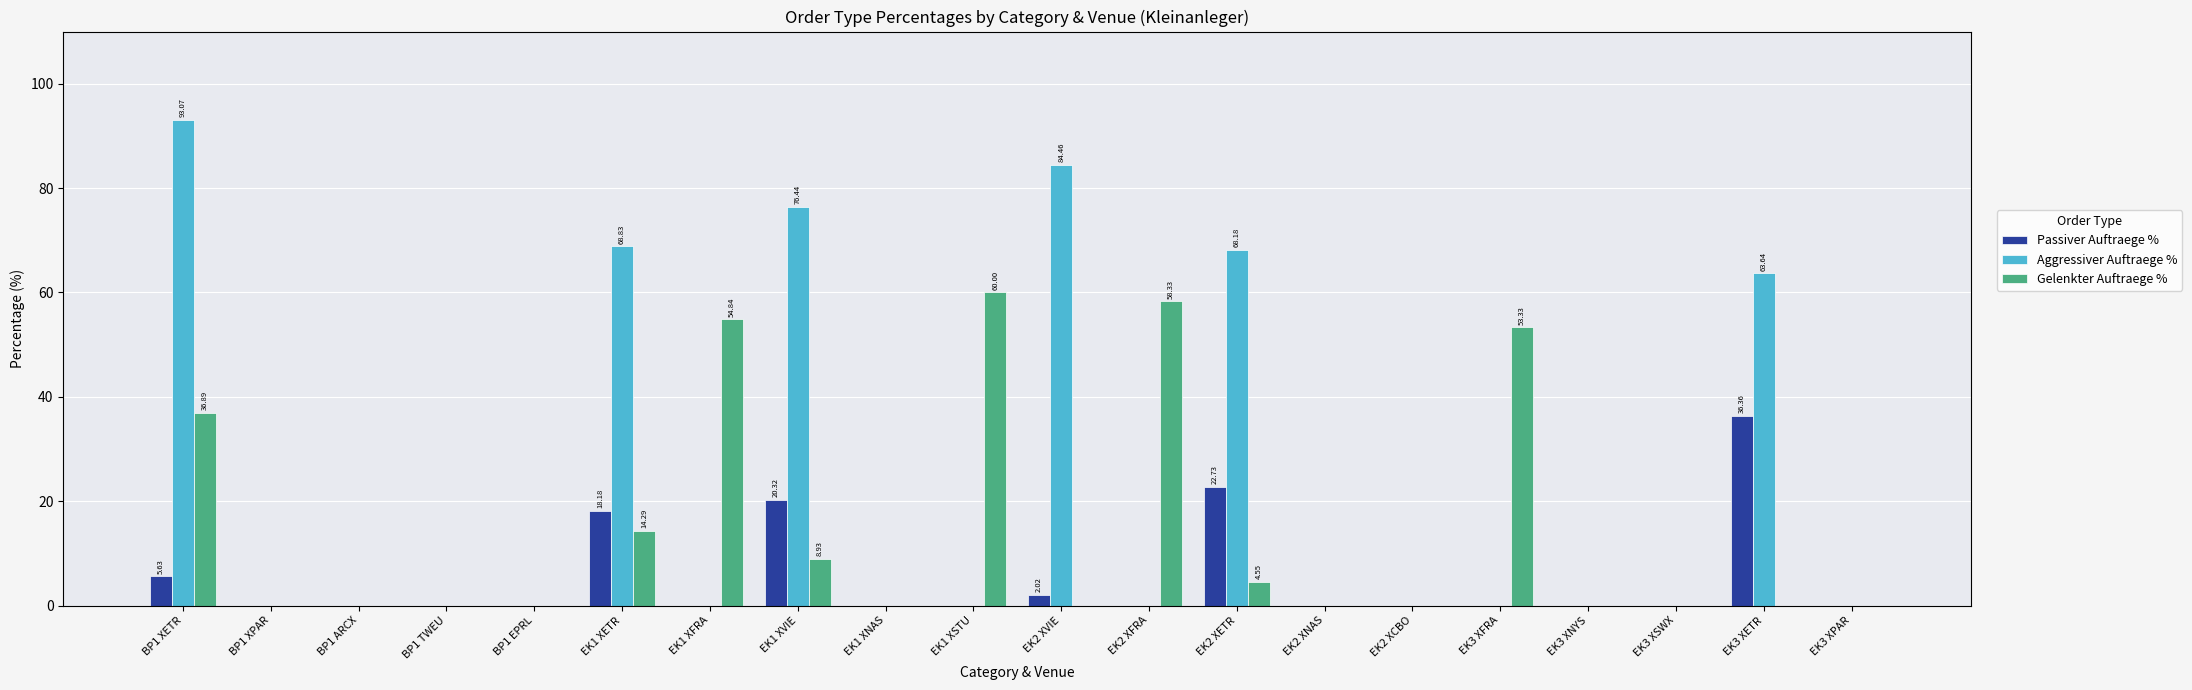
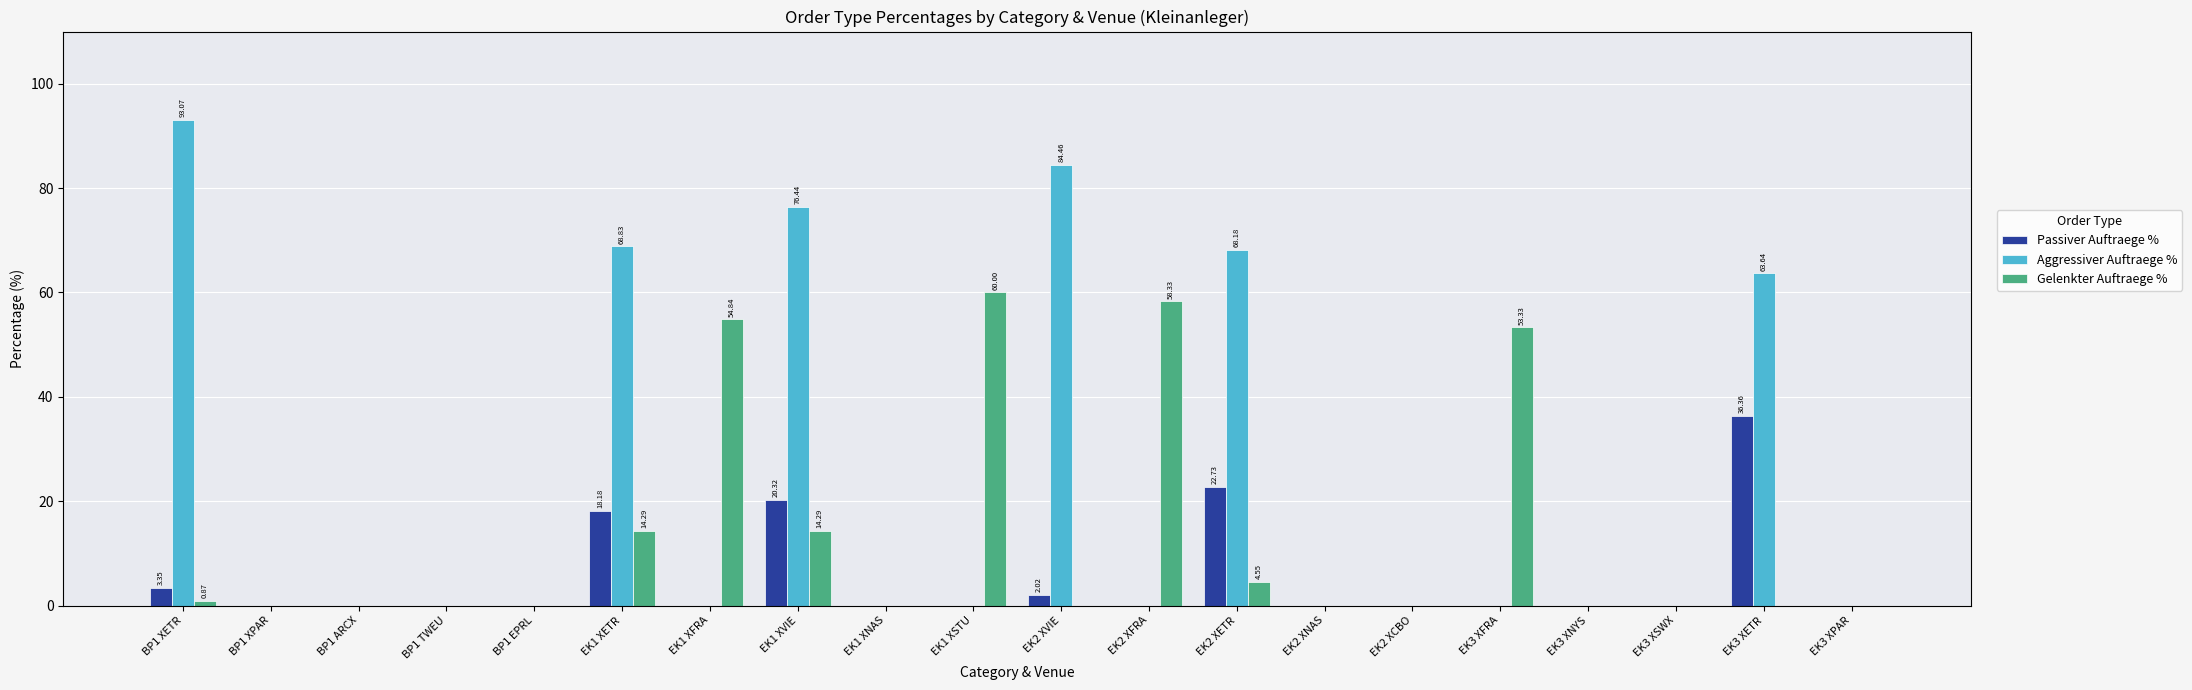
Passiver Auftraege %, BP1 XETR: 5.63 -> 3.35
Gelenkter Auftraege %, BP1 XETR: 36.89 -> 0.87
Gelenkter Auftraege %, EK1 XVIE: 8.93 -> 14.29
